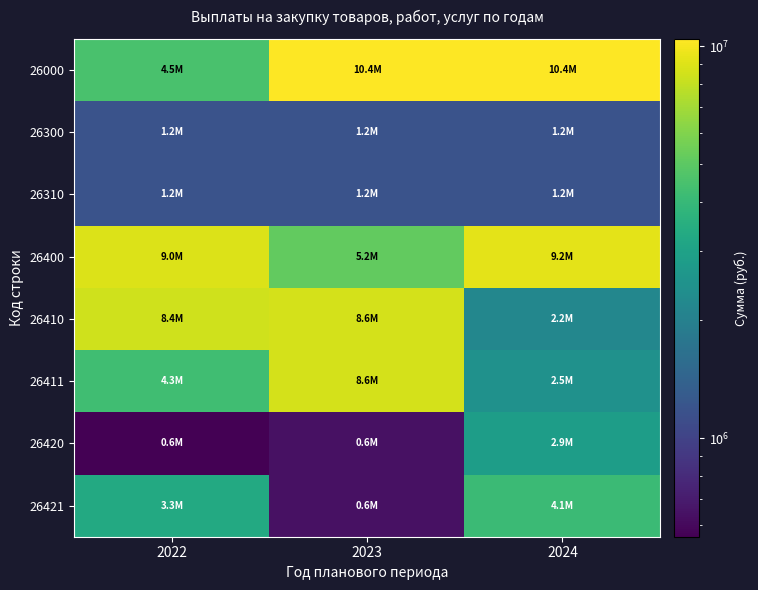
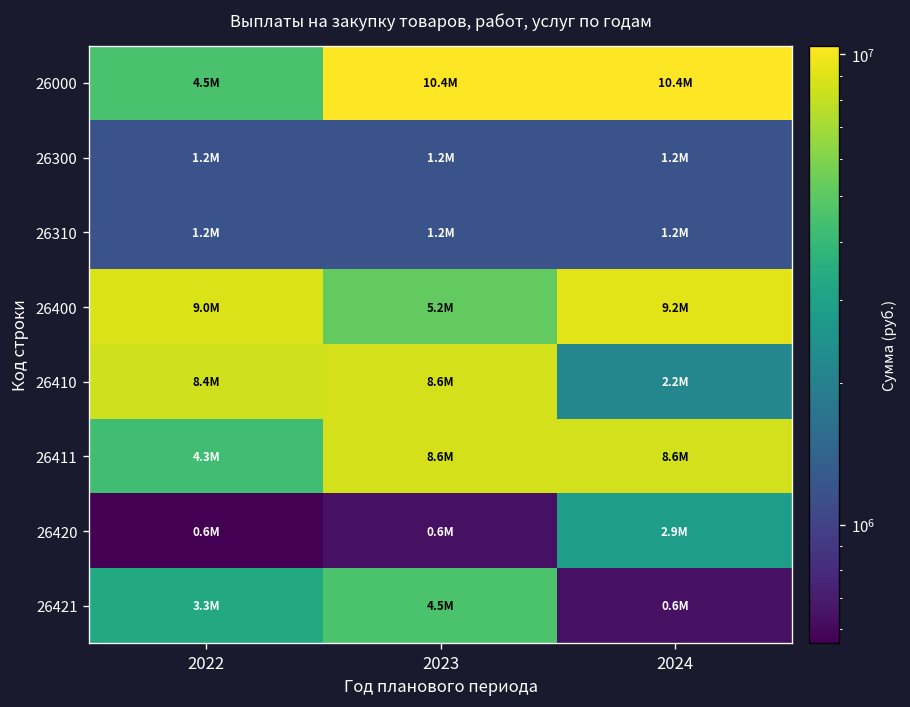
26411, 2024: 2.5M -> 8.6M
26421, 2023: 0.6M -> 4.5M
26421, 2024: 4.1M -> 0.6M
